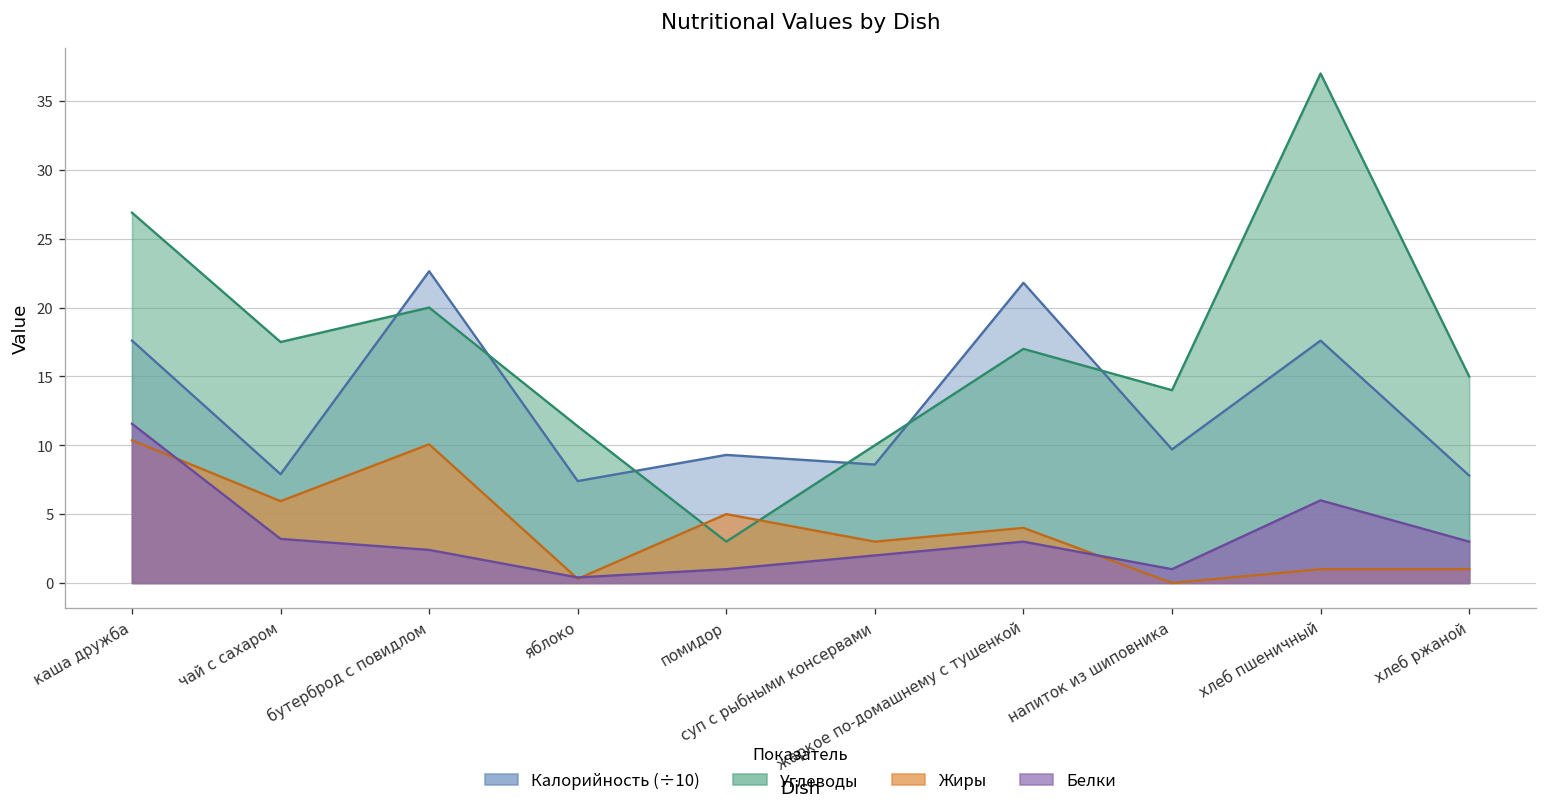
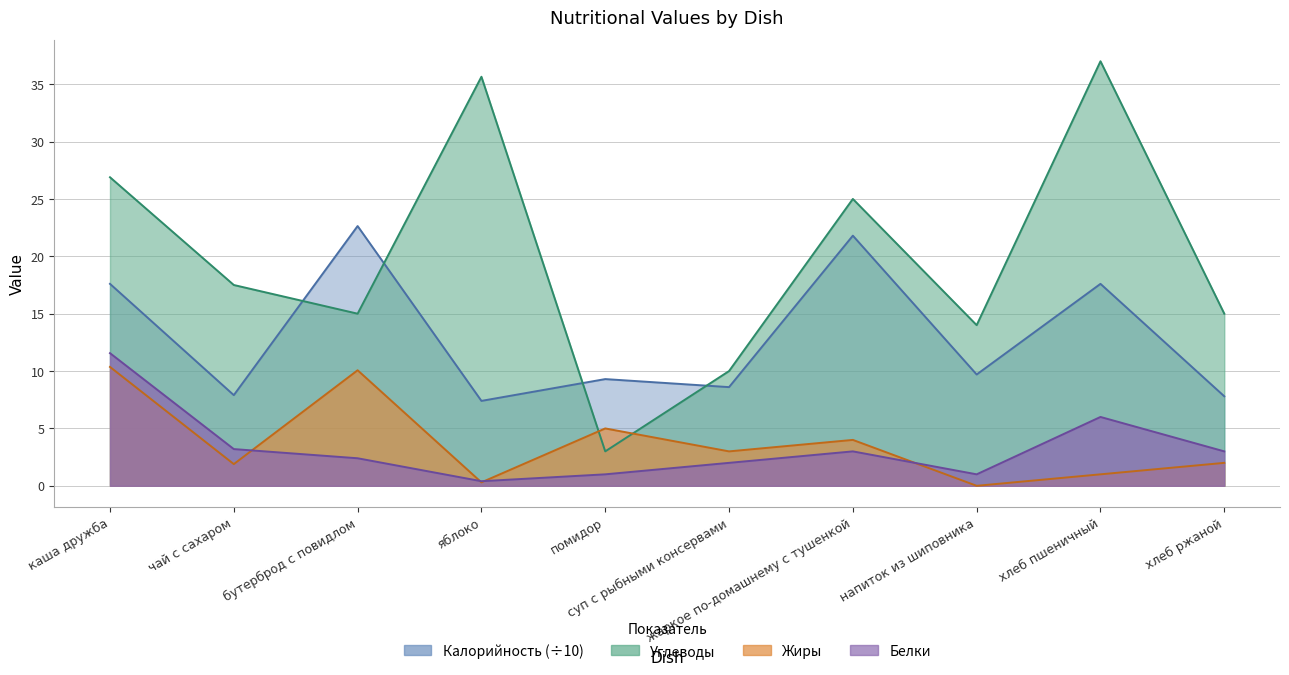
Жиры, чай с сахаром: 5.9 -> 1.9
Углеводы, бутерброд с повидлом: 20 -> 15
Углеводы, яблоко: 11.4 -> 35.7
Углеводы, жаркое по-домашнему с тушенкой: 17 -> 25
Жиры, хлеб ржаной: 1 -> 2
